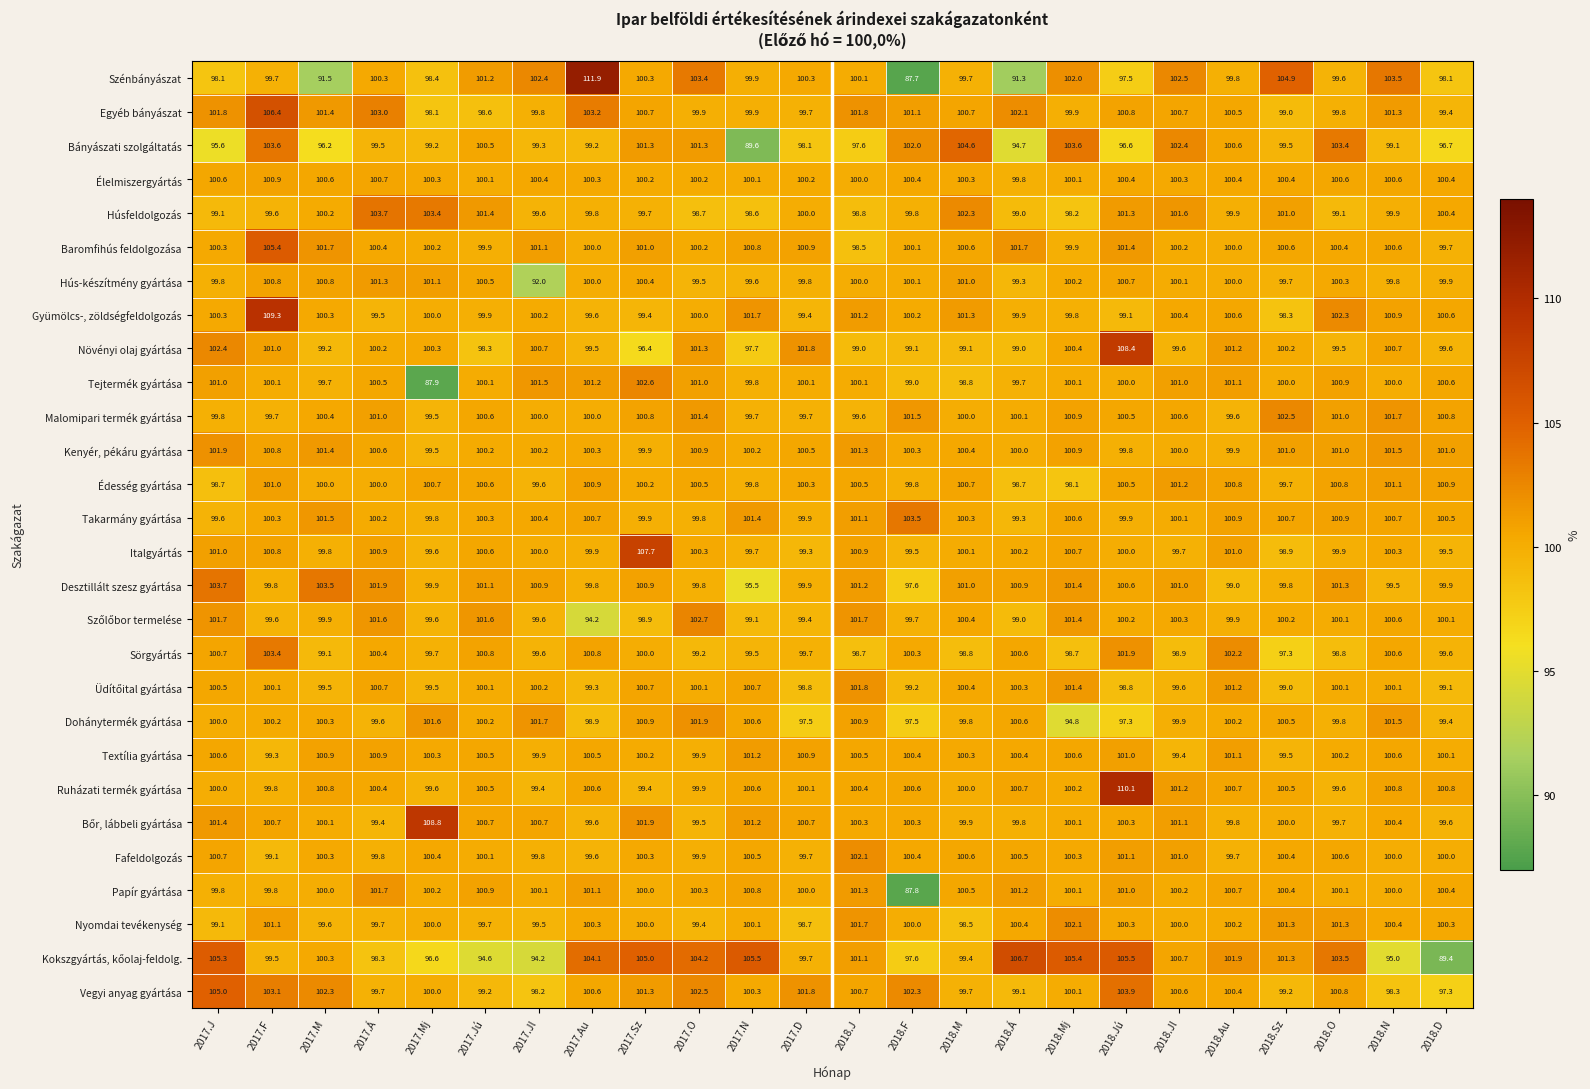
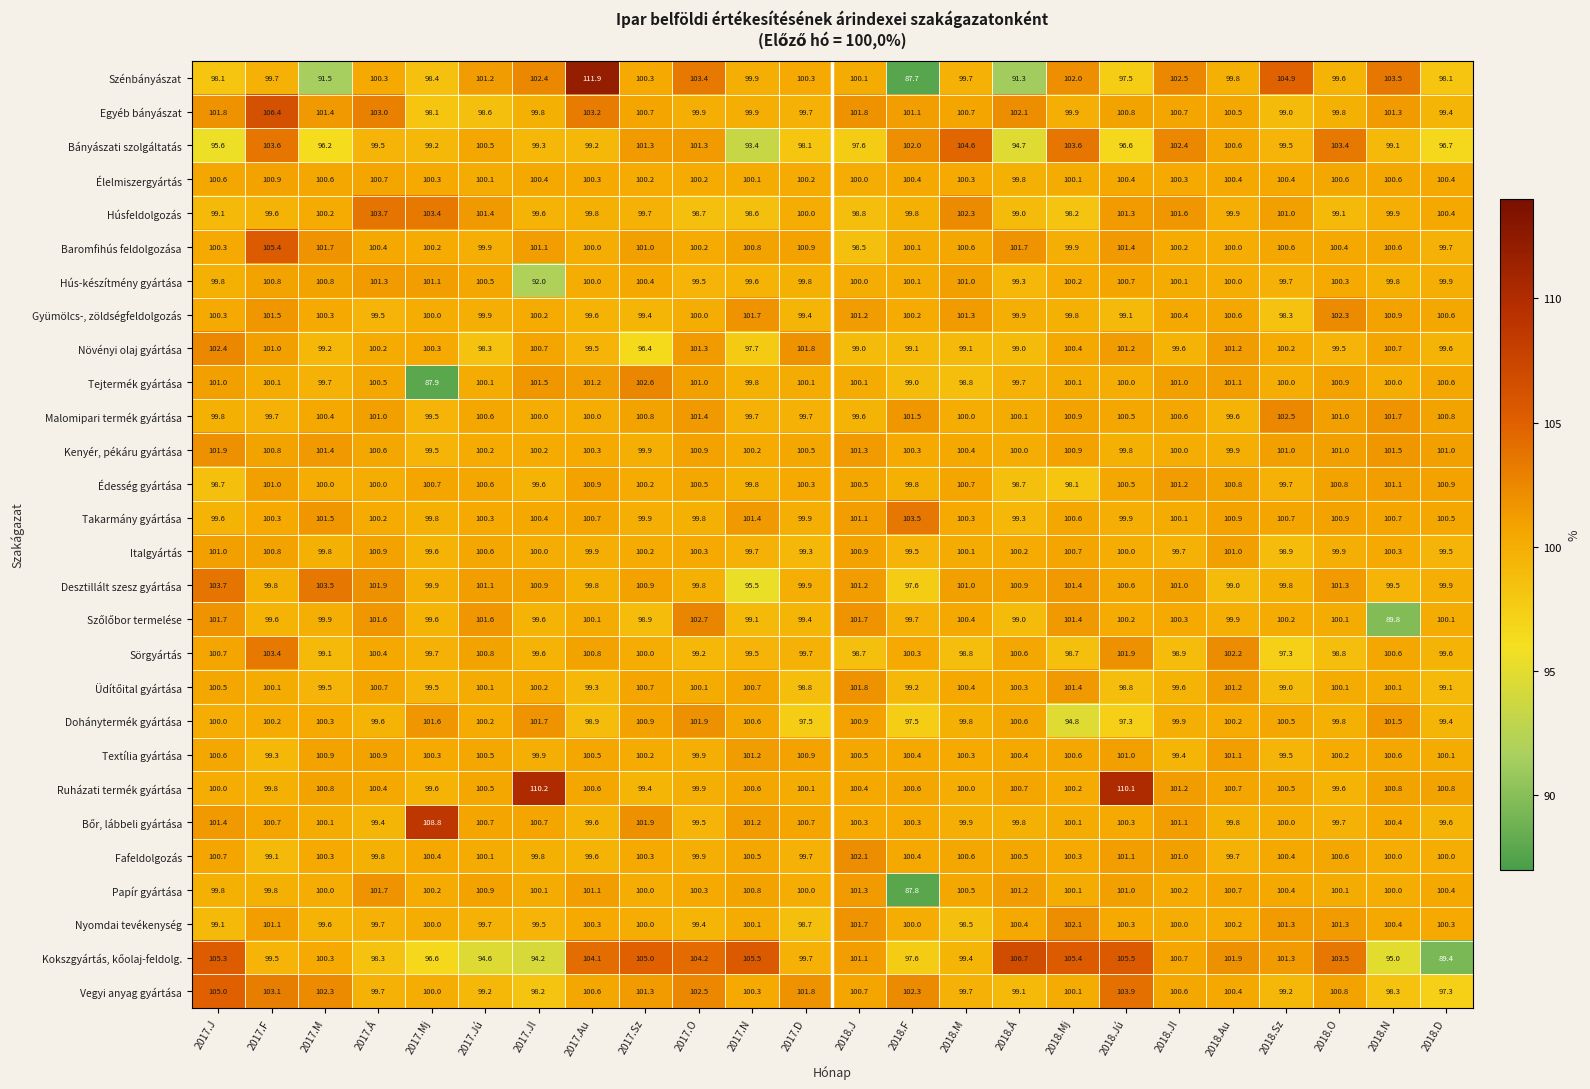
Bányászati szolgáltatás, 2017.N: 89.6 -> 93.4
Gyümölcs-, zöldségfeldolgozás, 2017.F: 109.3 -> 101.5
Növényi olaj gyártása, 2018.Jú: 108.4 -> 101.2
Italgyártás, 2017.Sz: 107.7 -> 100.2
Szőlőbor termelése, 2017.Au: 94.2 -> 100.1
Szőlőbor termelése, 2018.N: 100.6 -> 89.8
Ruházati termék gyártása, 2017.Jl: 99.4 -> 110.2
